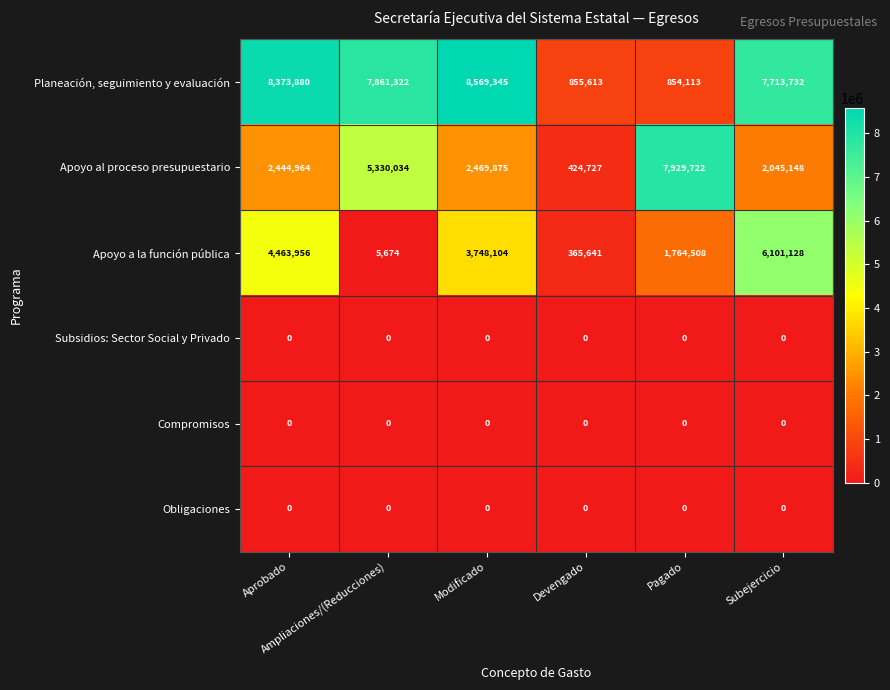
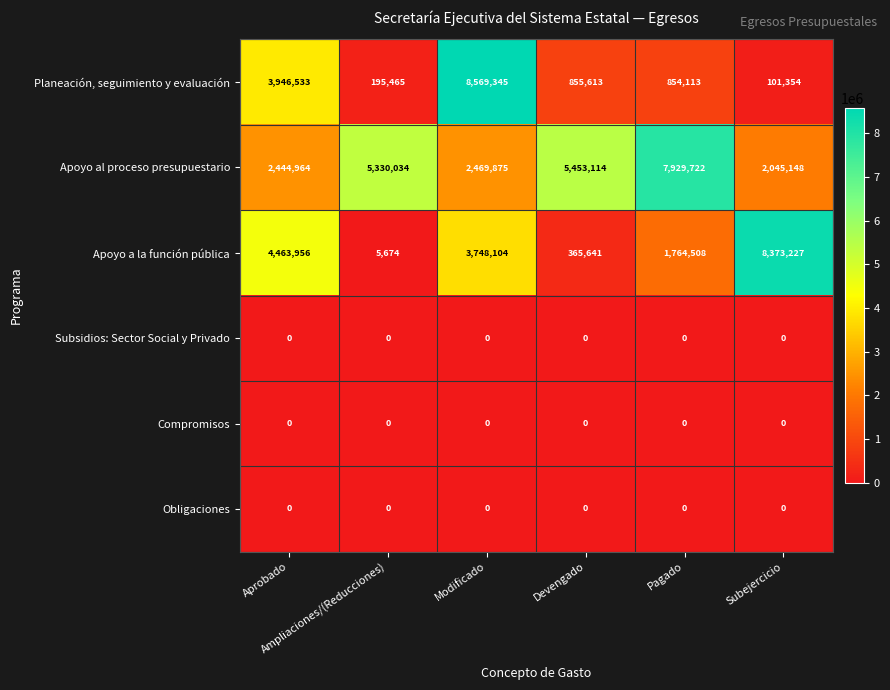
Planeación, seguimiento y evaluación, Aprobado: 8,373,880 -> 3,946,533
Planeación, seguimiento y evaluación, Ampliaciones/(Reducciones): 7,861,322 -> 195,465
Planeación, seguimiento y evaluación, Subejercicio: 7,713,732 -> 101,354
Apoyo al proceso presupuestario, Devengado: 424,727 -> 5,453,114
Apoyo a la función pública, Subejercicio: 6,101,128 -> 8,373,227
